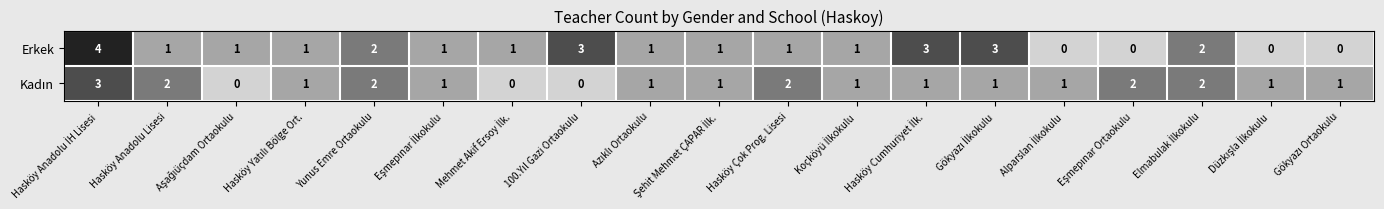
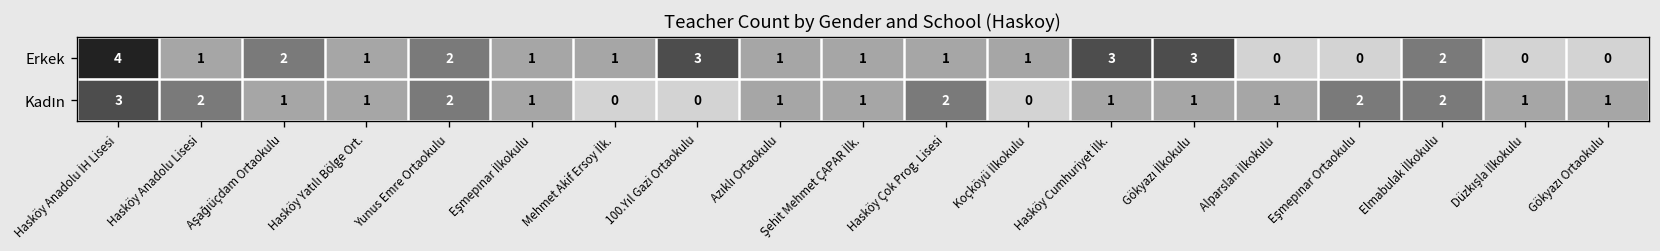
Erkek, Aşağıüçdam Ortaokulu: 1 -> 2
Kadın, Aşağıüçdam Ortaokulu: 0 -> 1
Kadın, Koçköyü İlkokulu: 1 -> 0
